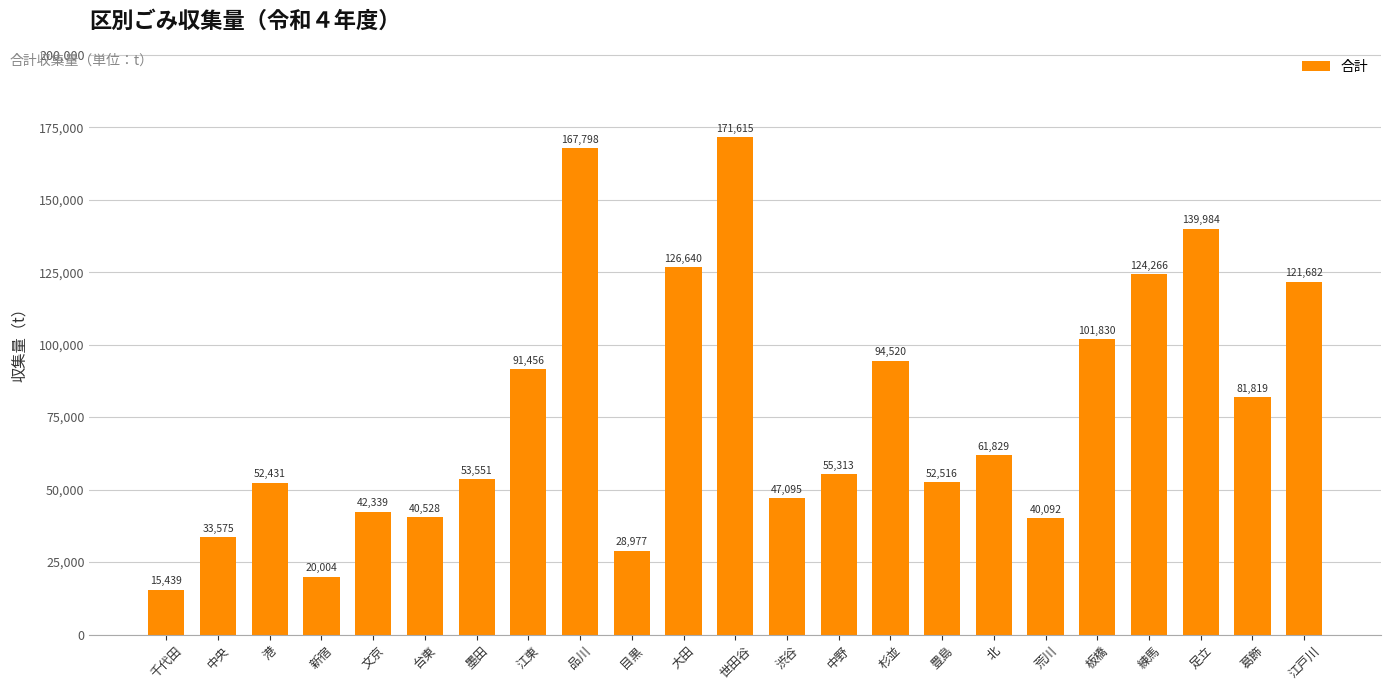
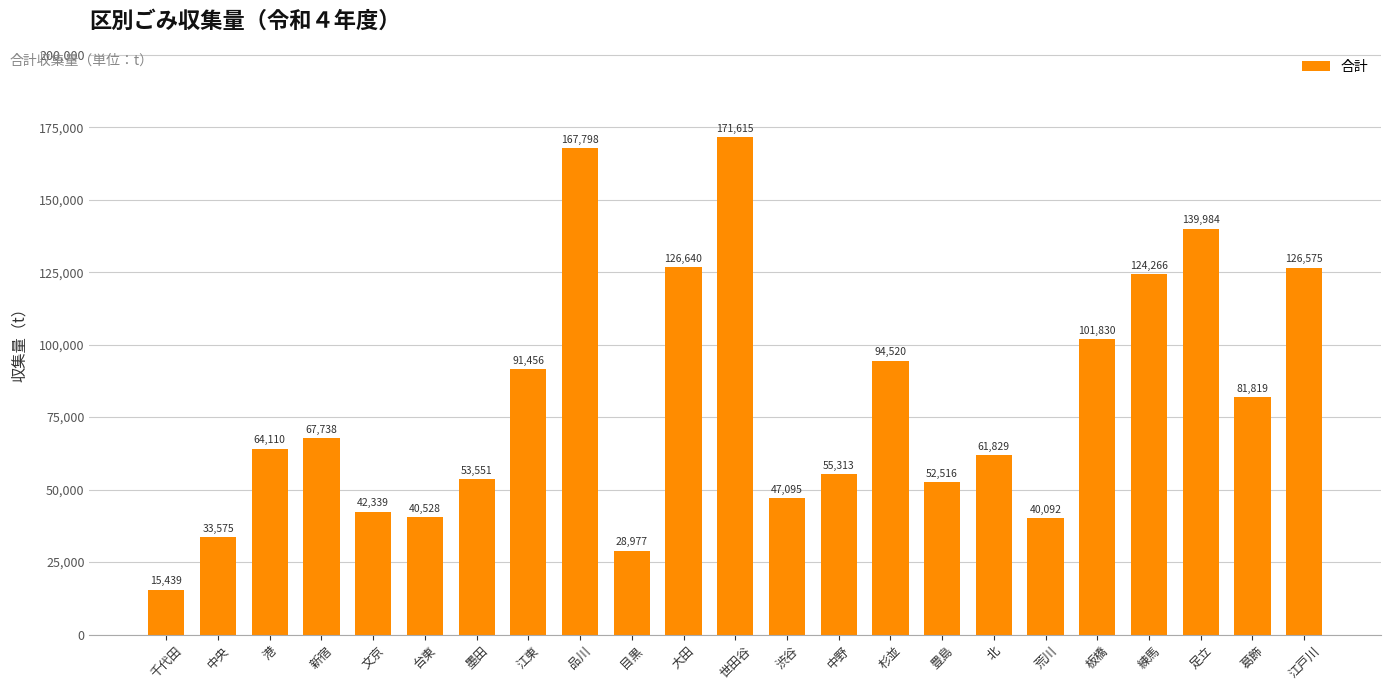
港: 52,431 -> 64,110
新宿: 20,004 -> 67,738
江戸川: 121,682 -> 126,575
